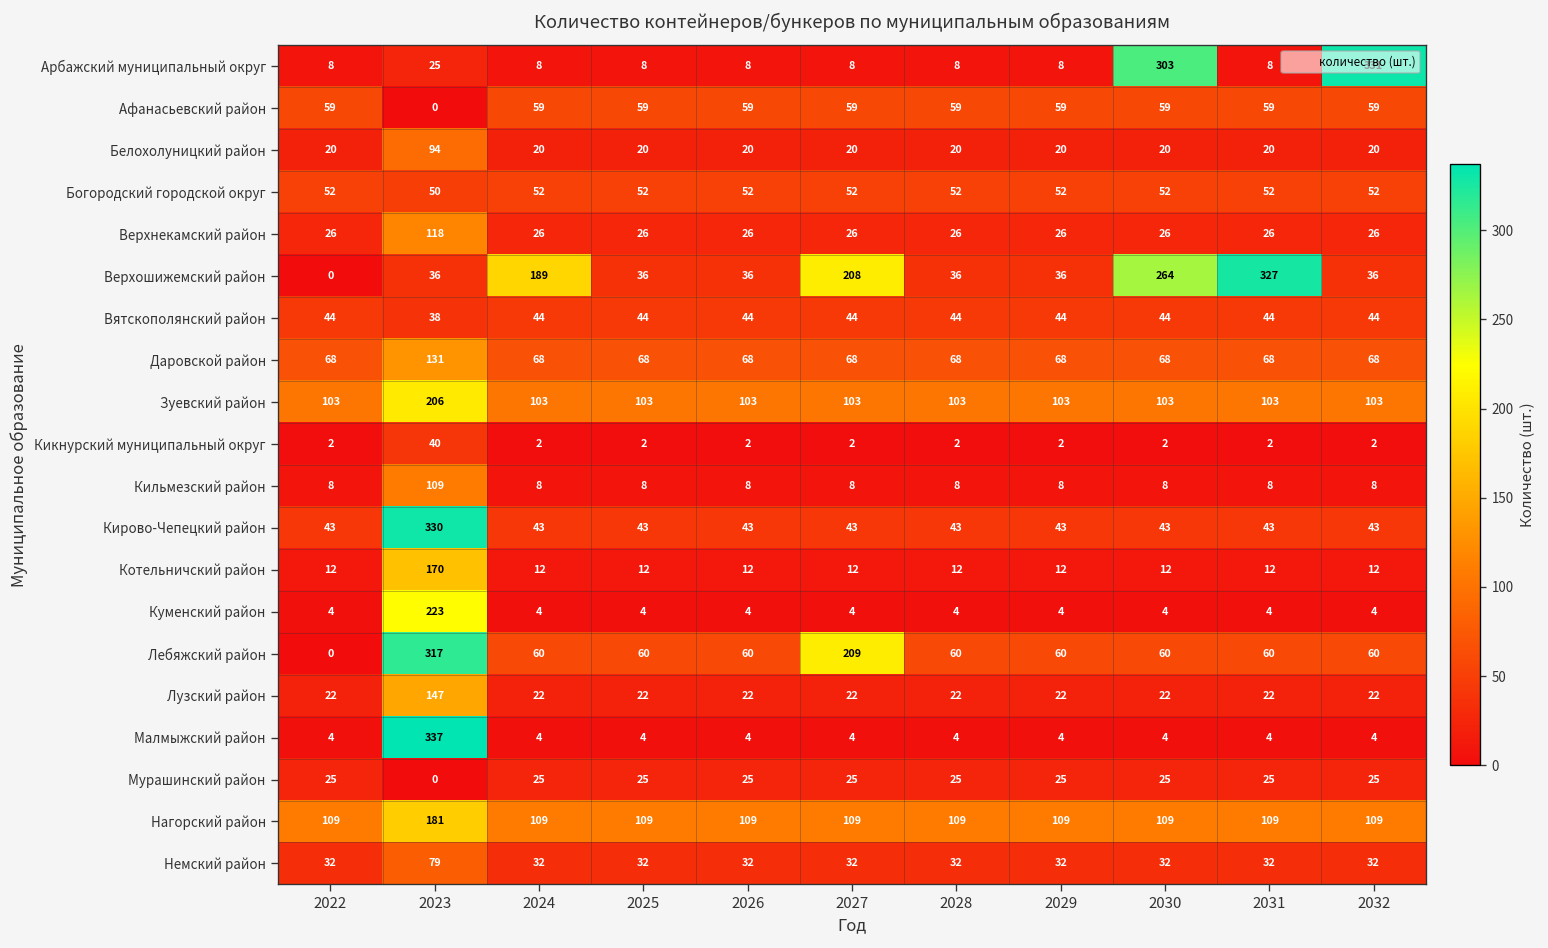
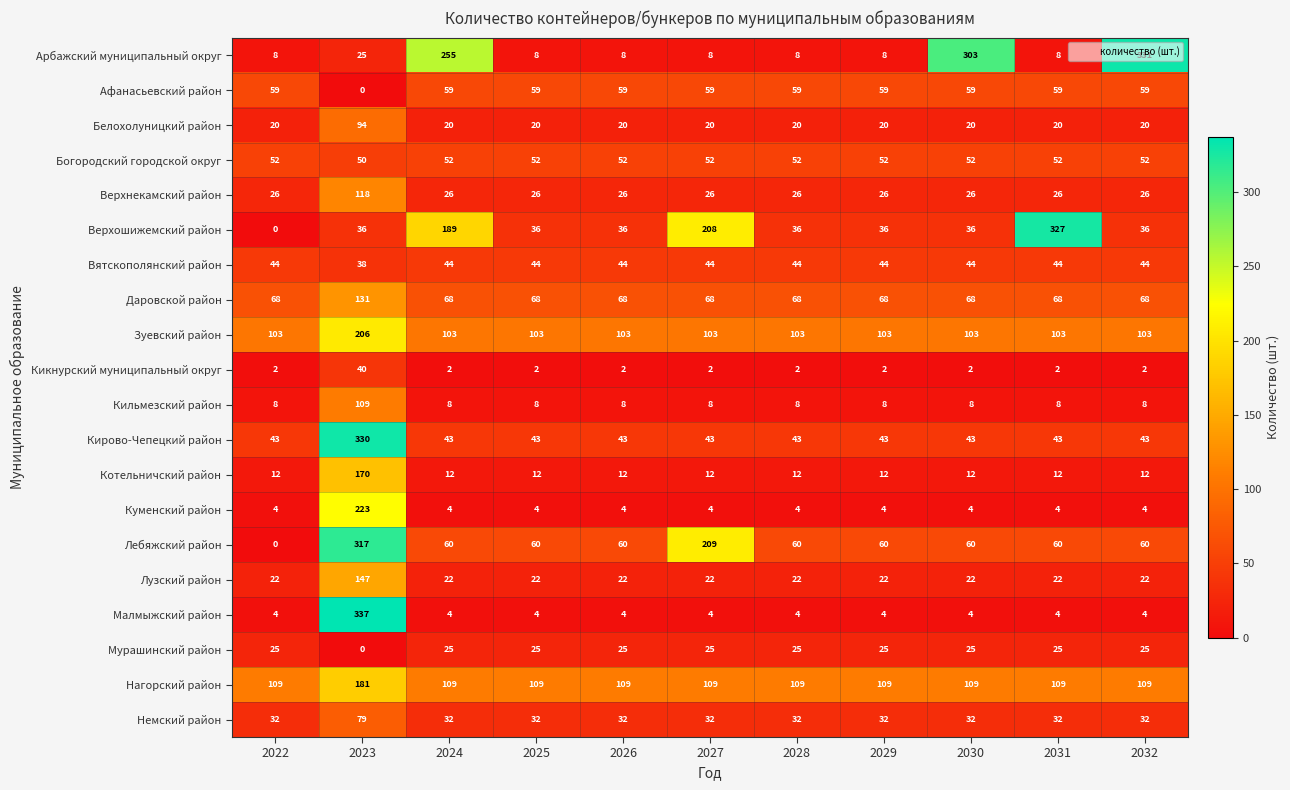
Арбажский муниципальный округ, 2024: 8 -> 255
Верхошижемский район, 2030: 264 -> 36
